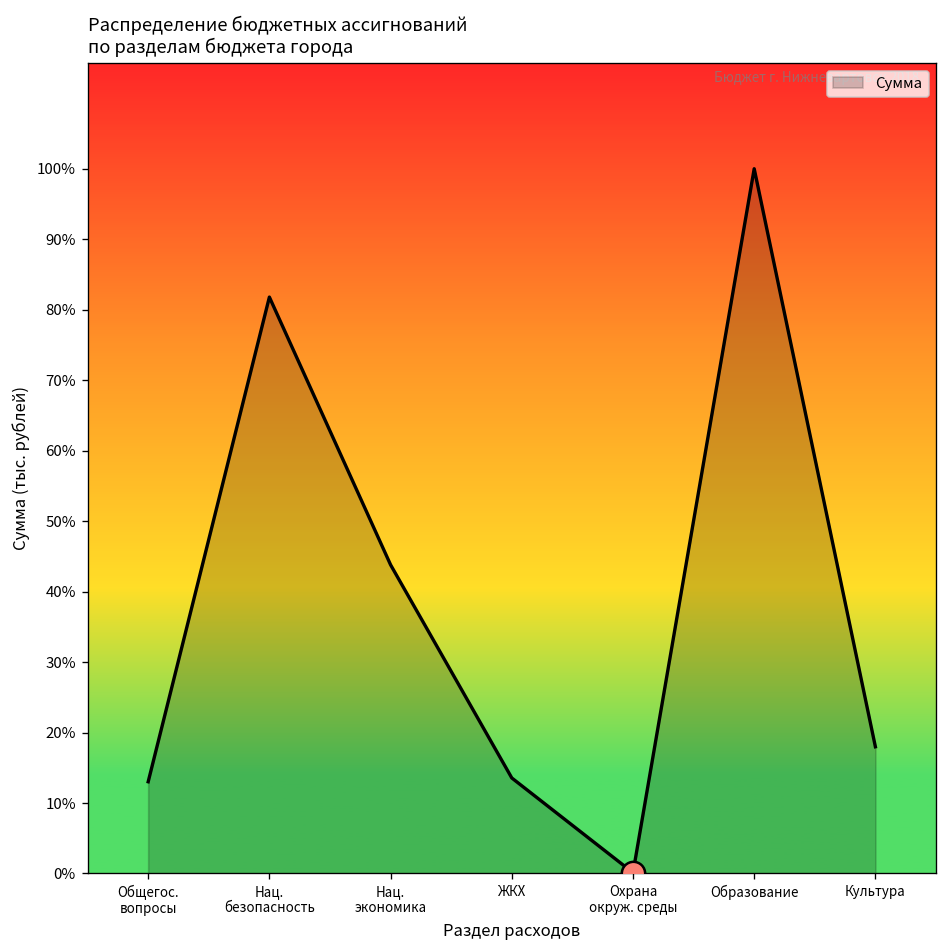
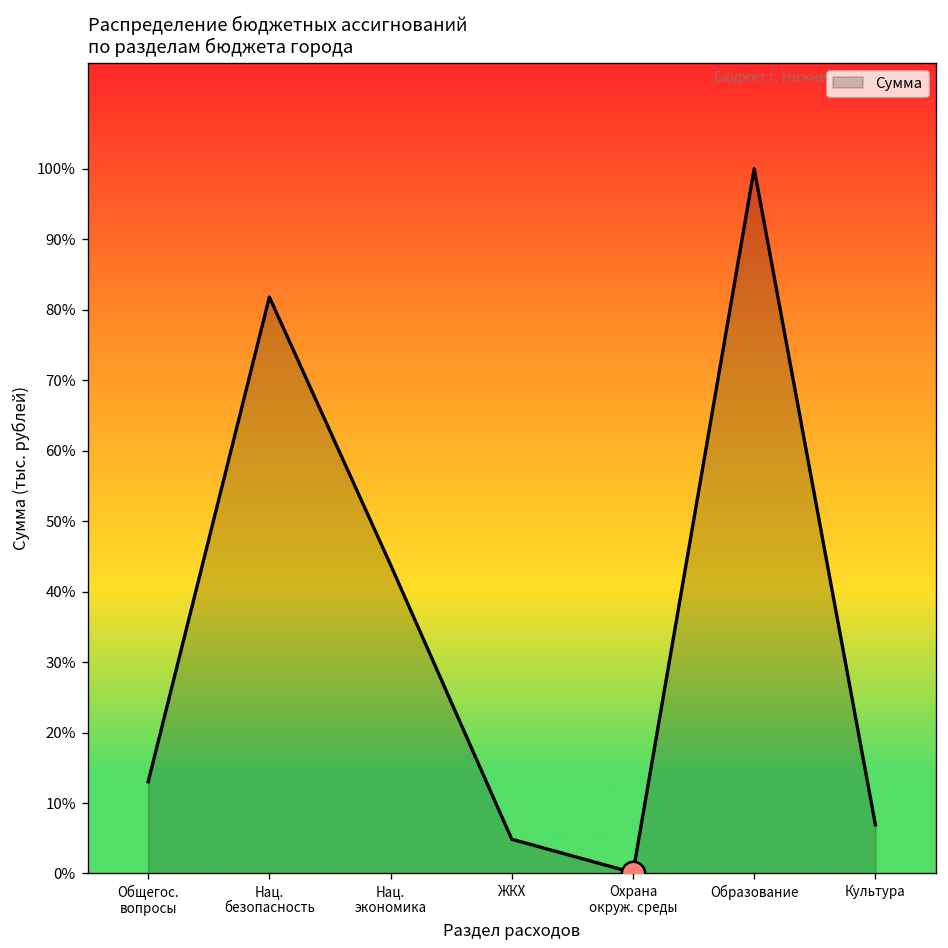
Сумма, ЖКХ: 14% -> 5%
Сумма, Культура: 18% -> 7%
